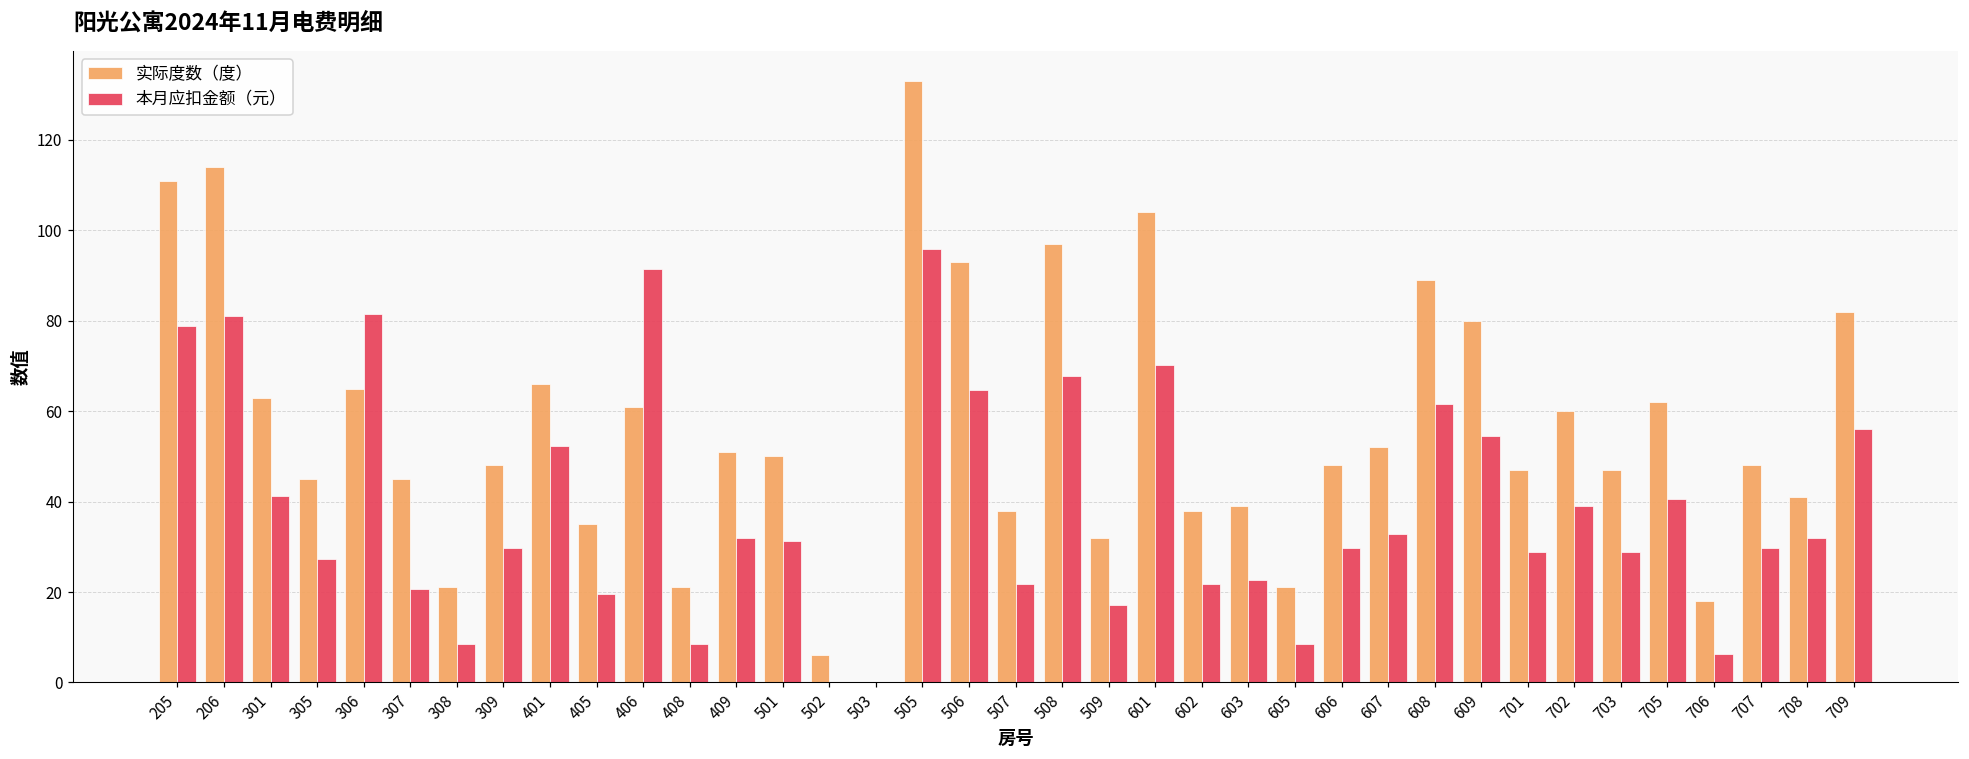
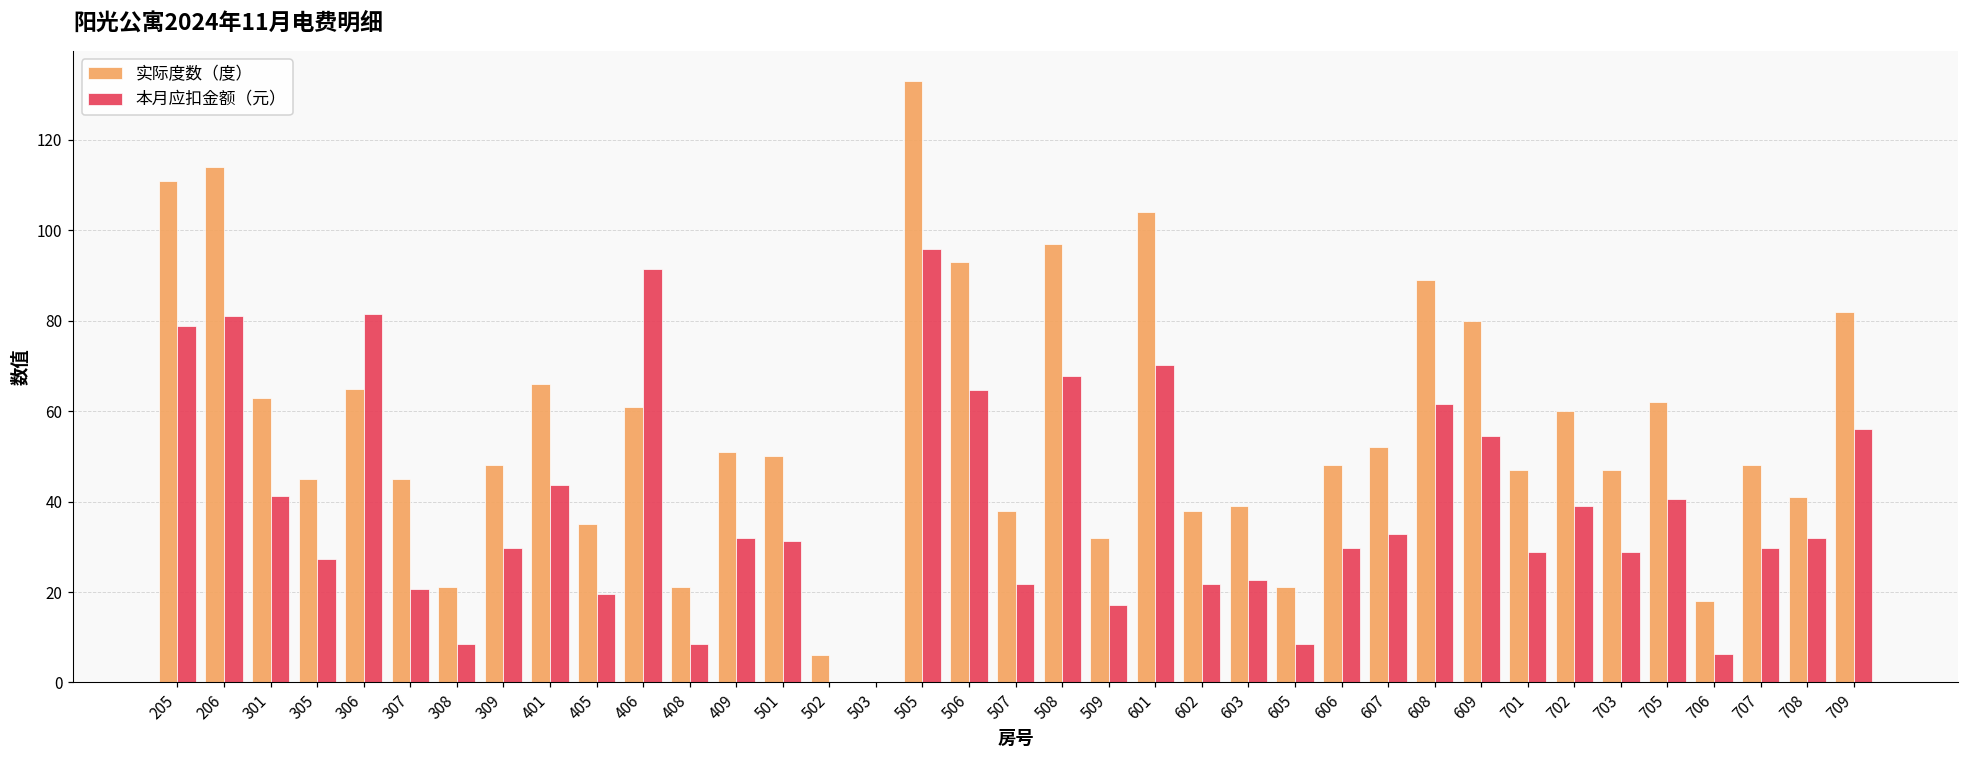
本月应扣金额（元）, 401: 52 -> 44
